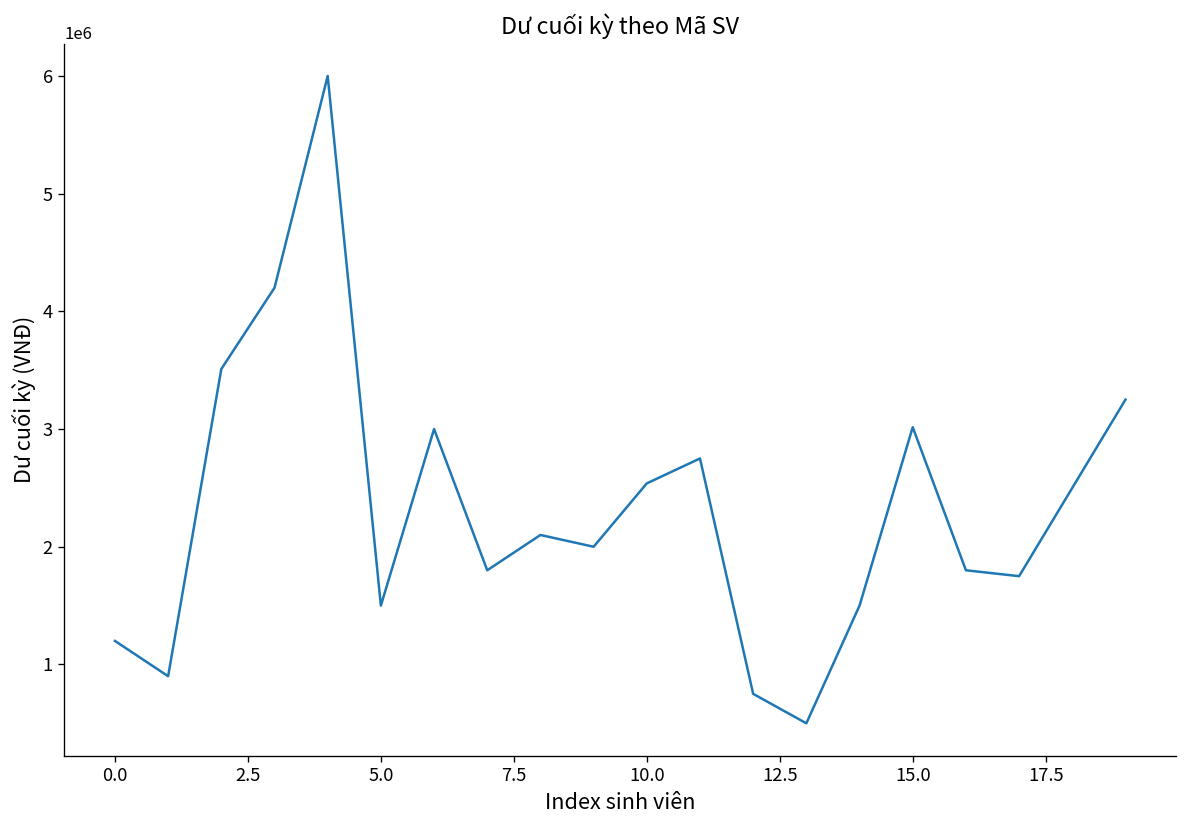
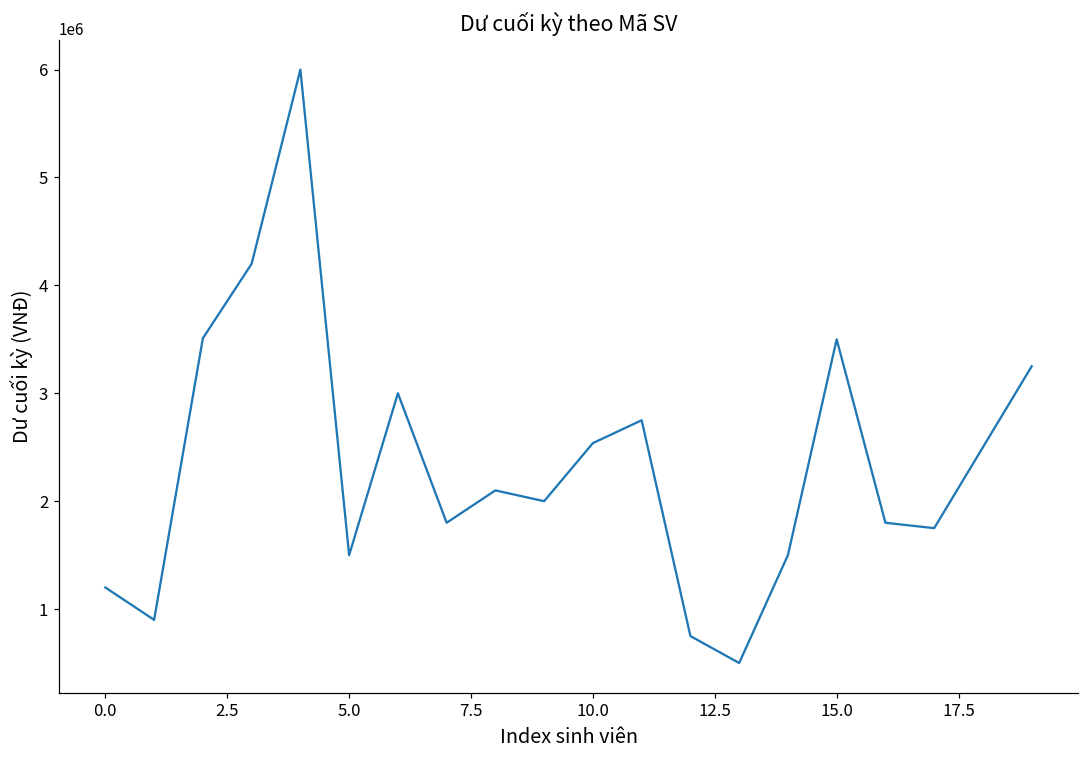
15.0: 3000000 -> 3500000
